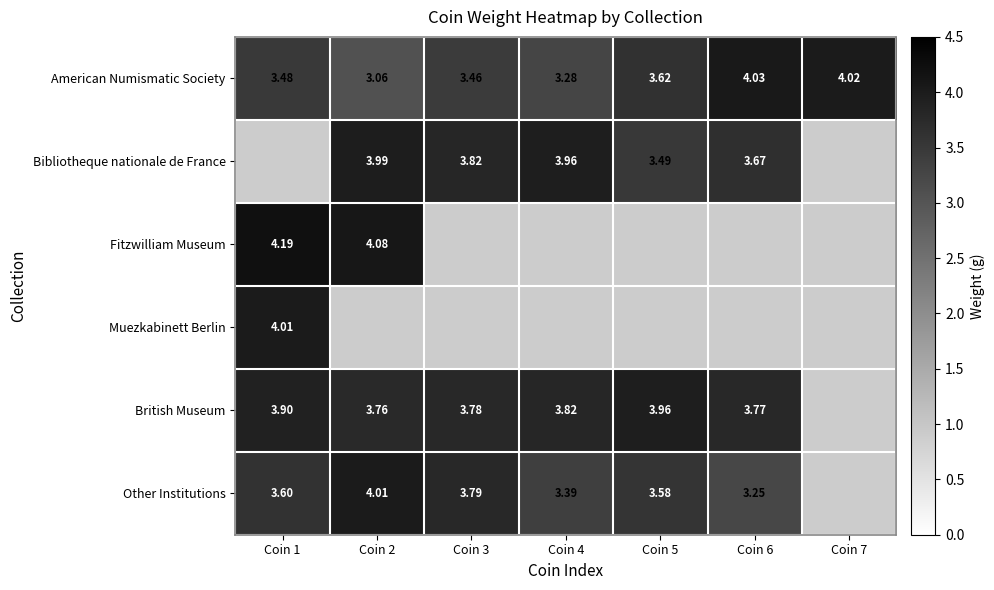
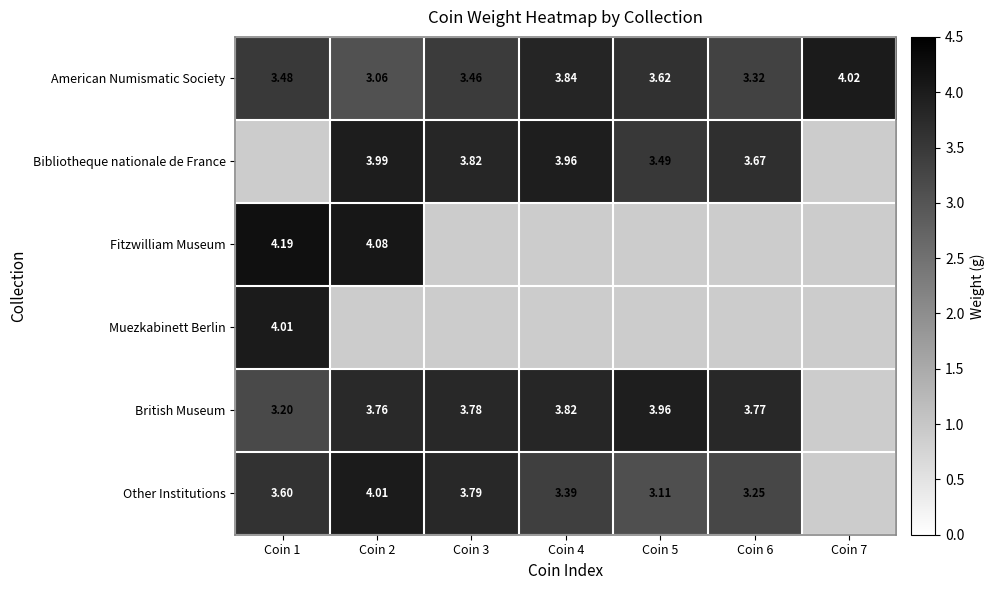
American Numismatic Society, Coin 4: 3.28 -> 3.84
American Numismatic Society, Coin 6: 4.03 -> 3.32
British Museum, Coin 1: 3.90 -> 3.20
Other Institutions, Coin 5: 3.58 -> 3.11
